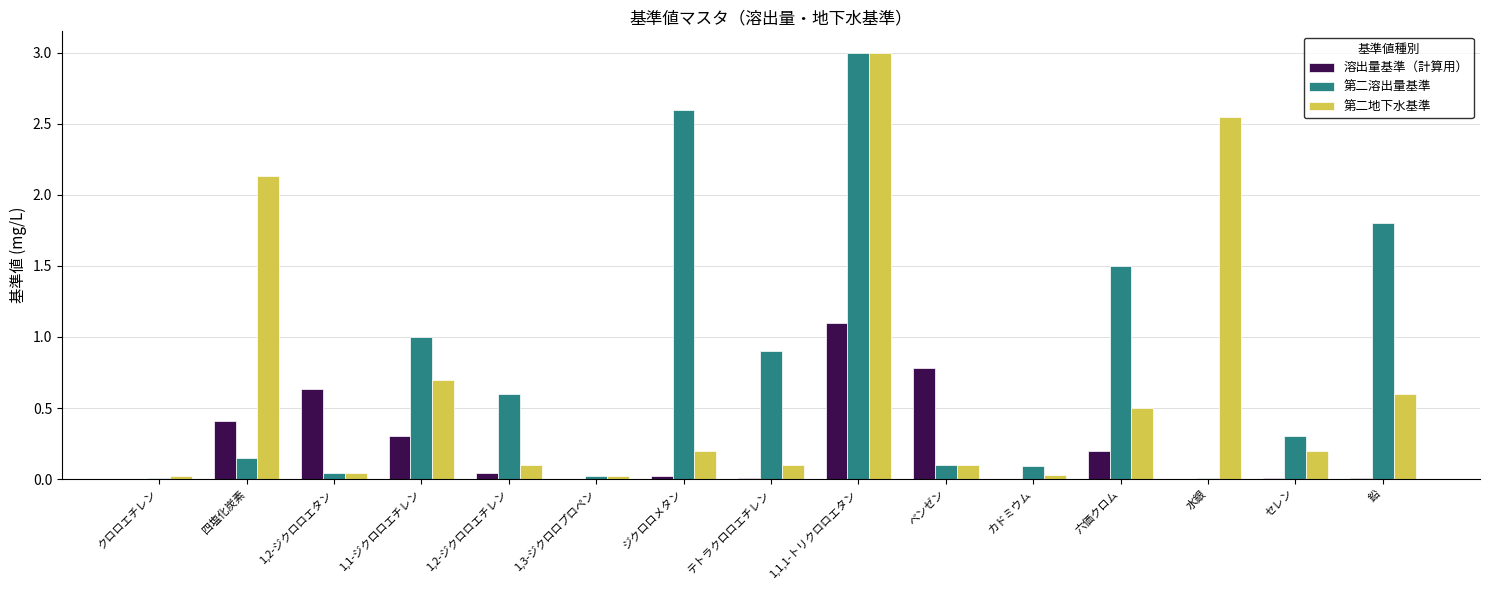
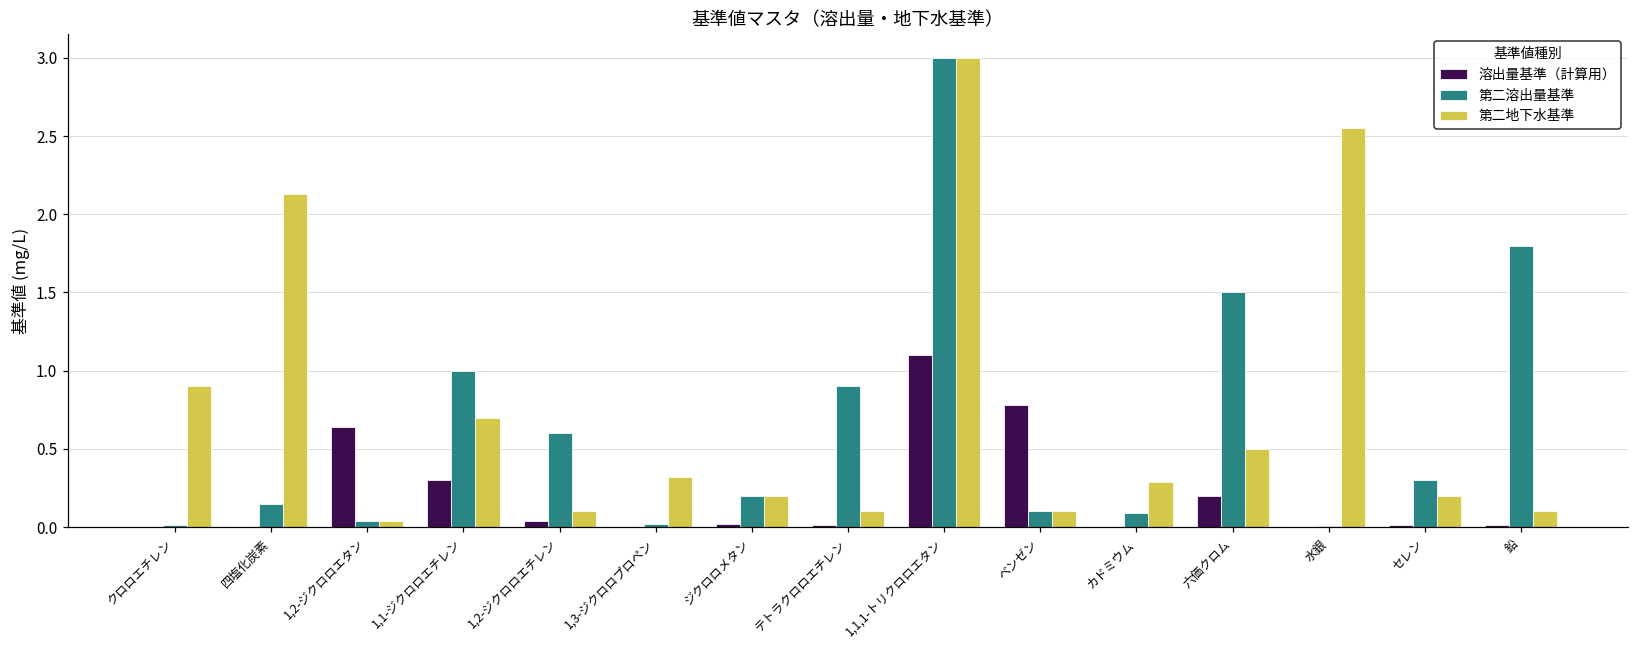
第二地下水基準, クロロエチレン: 0.02 -> 0.90
溶出量基準（計算用）, 四塩化炭素: 0.41 -> 0.00
第二地下水基準, 1,3-ジクロロプロペン: 0.02 -> 0.32
第二溶出量基準, ジクロロメタン: 2.6 -> 0.2
第二地下水基準, カドミウム: 0.03 -> 0.29
第二地下水基準, 鉛: 0.6 -> 0.1
